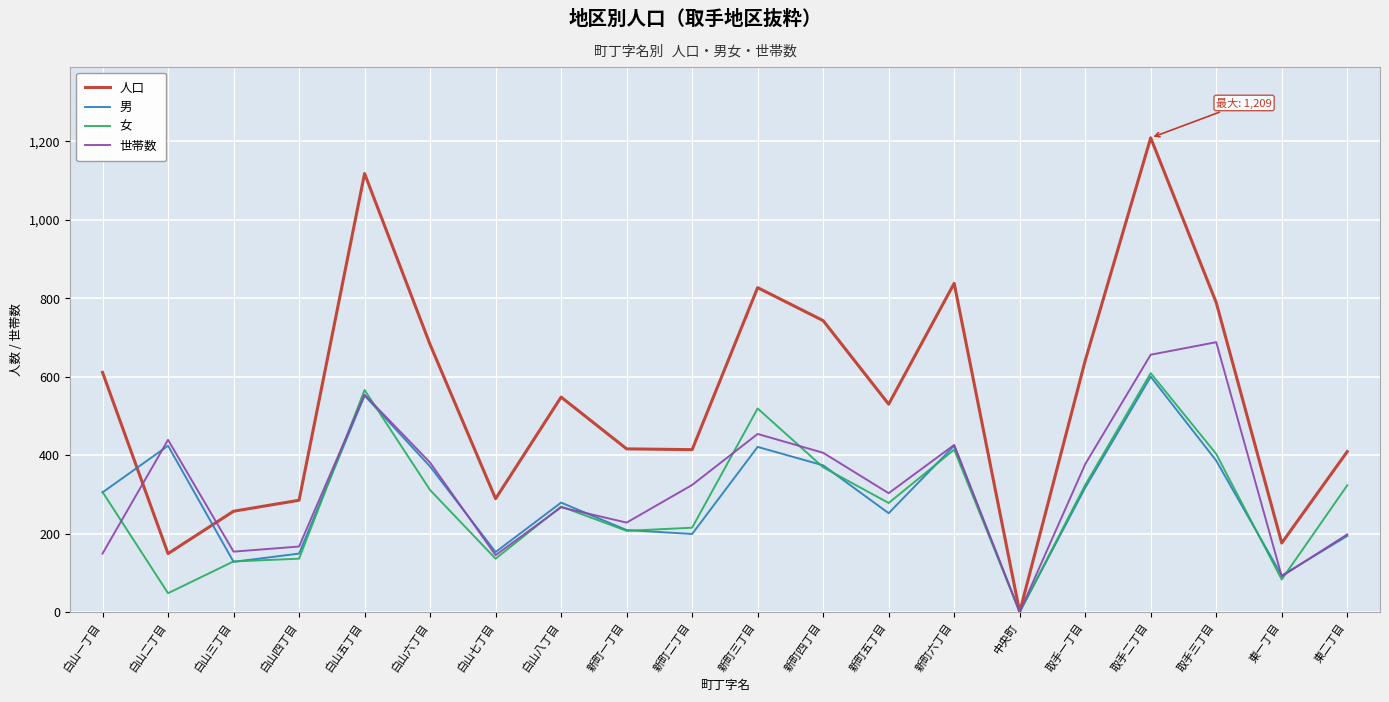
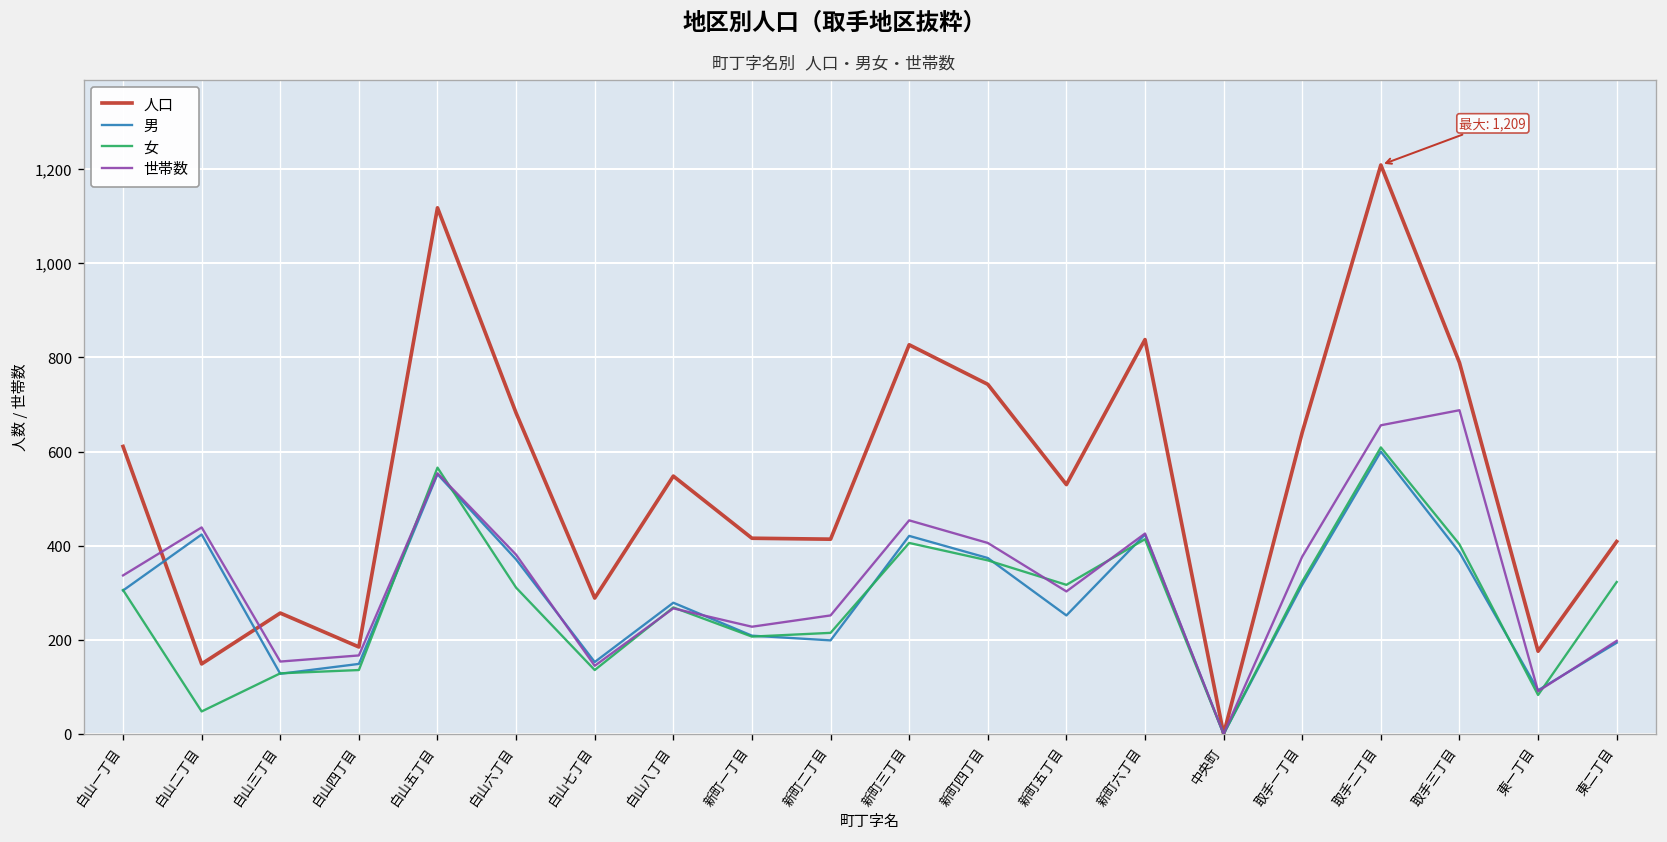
世帯数, 白山一丁目: 150 -> 340
人口, 白山四丁目: 290 -> 190
世帯数, 新町二丁目: 320 -> 250
女, 新町三丁目: 520 -> 410
女, 新町五丁目: 280 -> 320
